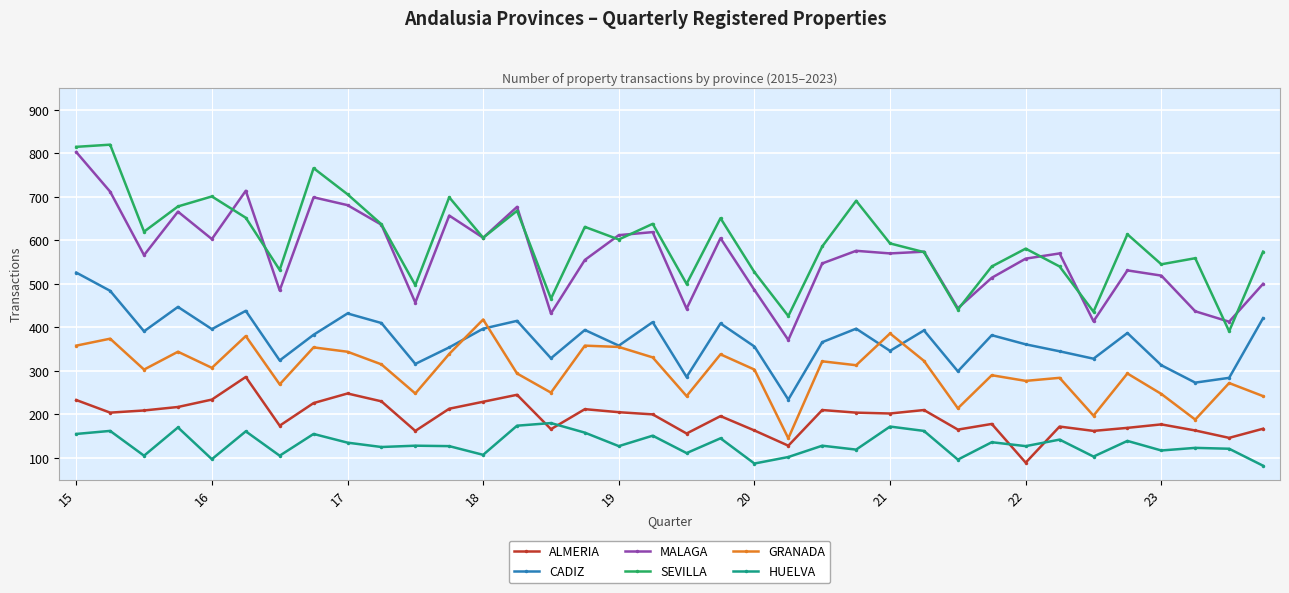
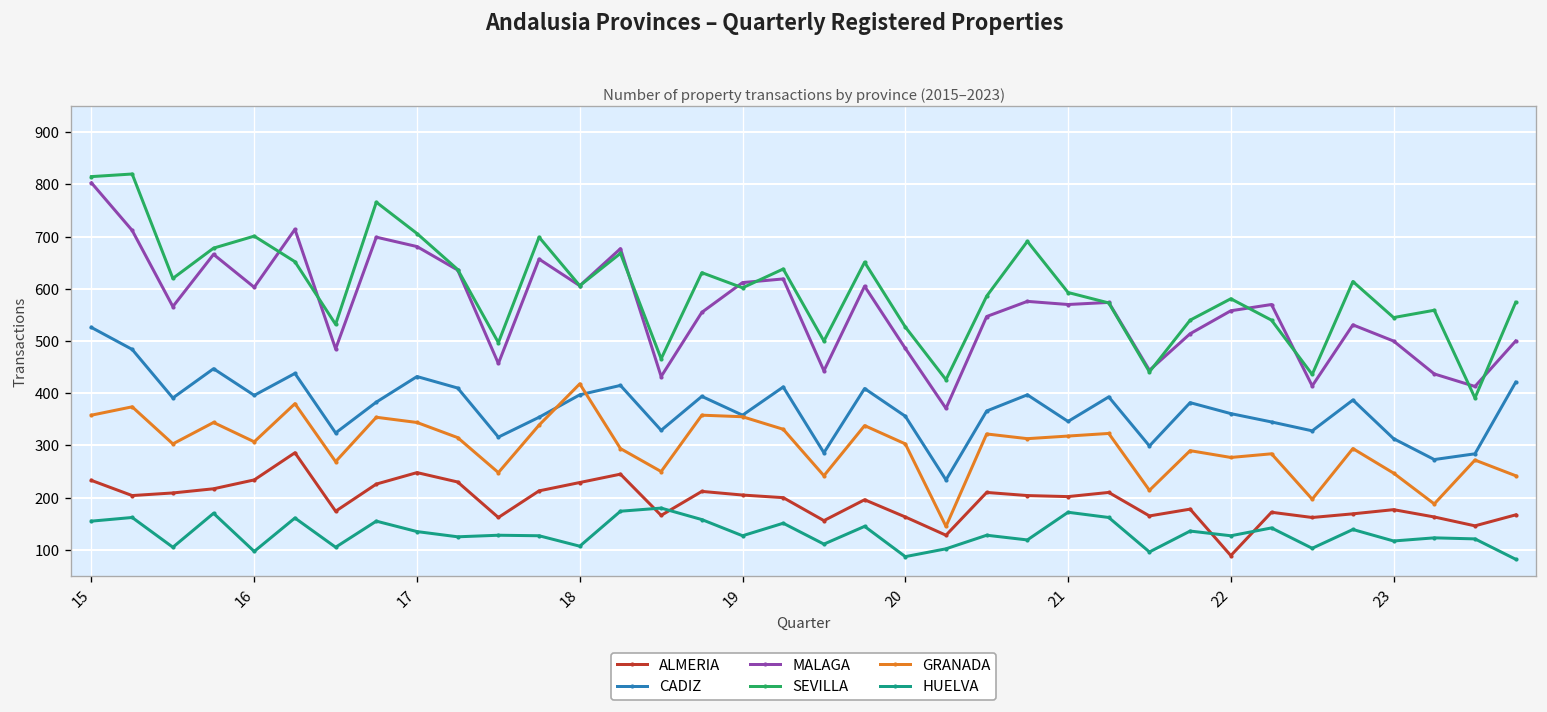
GRANADA, 21: 390 -> 320
MALAGA, 23: 520 -> 500
